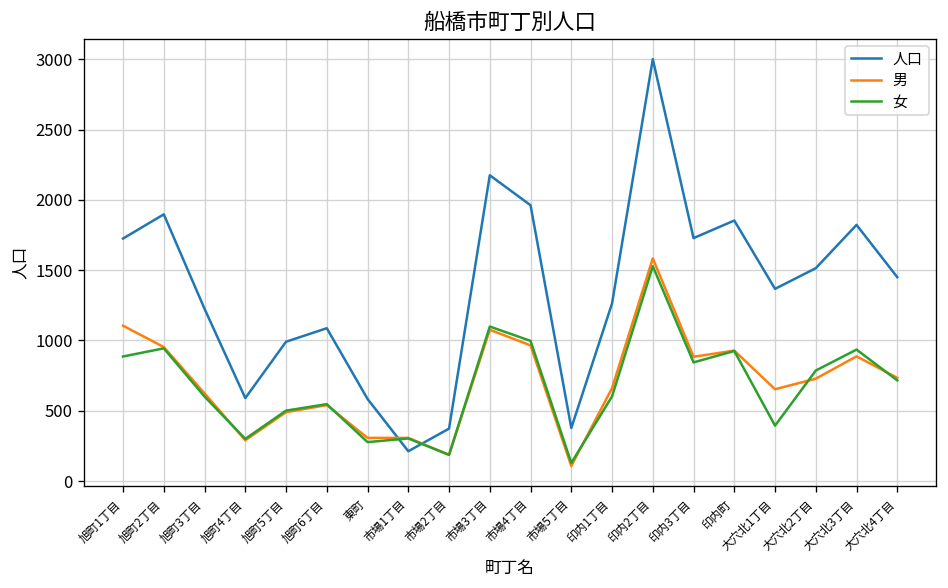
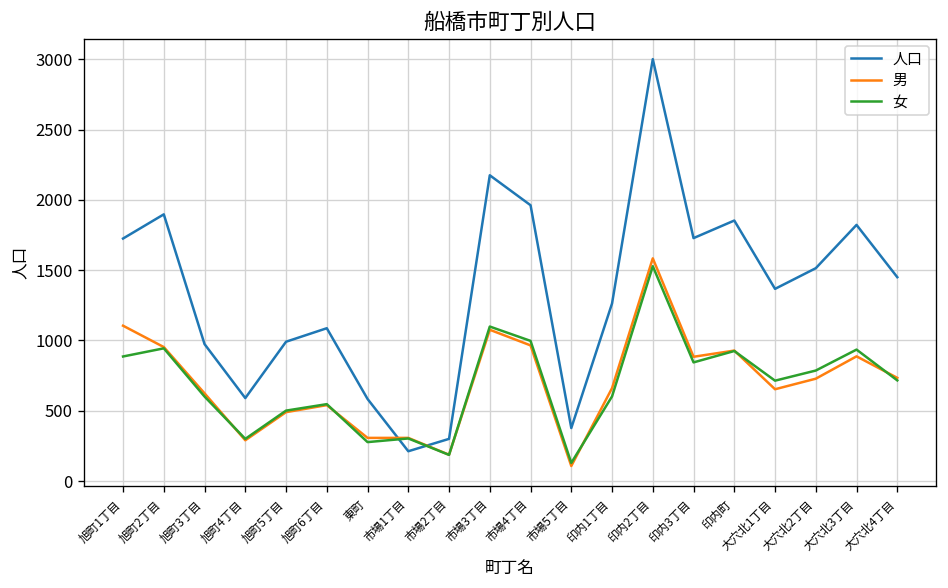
人口, 旭町3丁目: 1230 -> 970
人口, 市場2丁目: 370 -> 300
女, 大穴北1丁目: 390 -> 710
